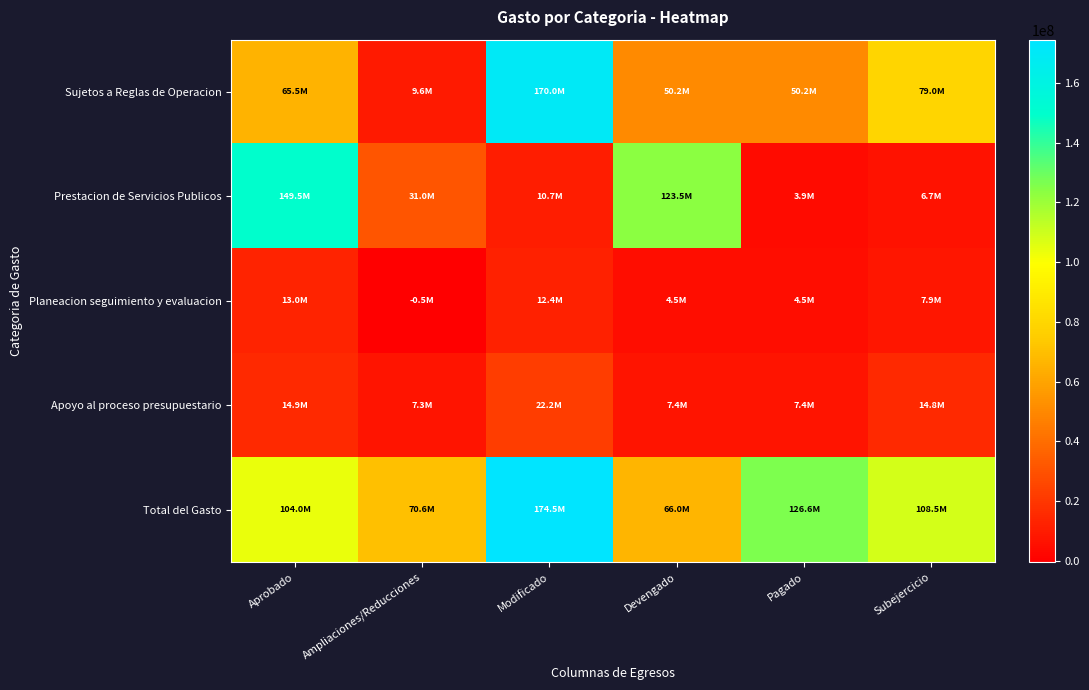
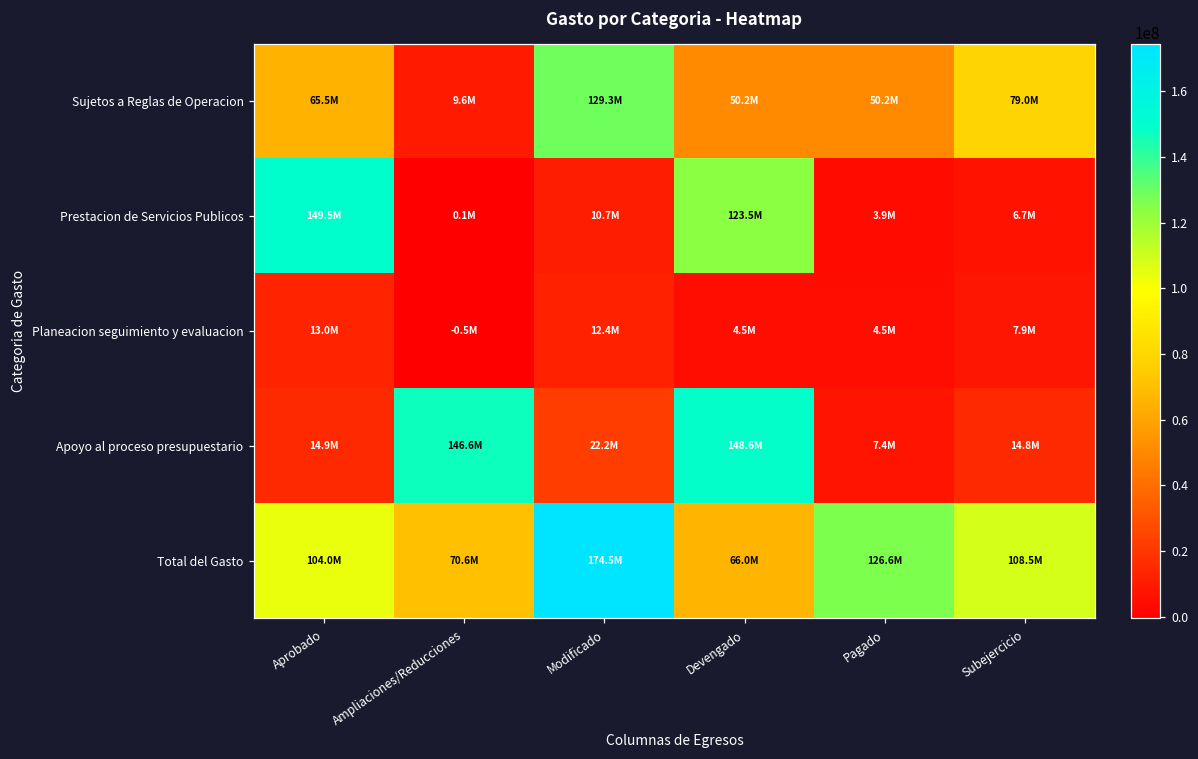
Sujetos a Reglas de Operacion, Modificado: 170.0M -> 129.3M
Prestacion de Servicios Publicos, Ampliaciones/Reducciones: 31.0M -> 0.1M
Apoyo al proceso presupuestario, Ampliaciones/Reducciones: 7.3M -> 146.6M
Apoyo al proceso presupuestario, Devengado: 7.4M -> 148.6M
